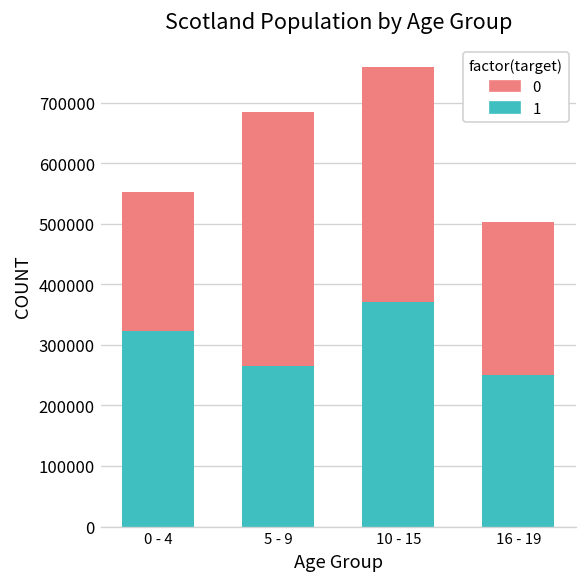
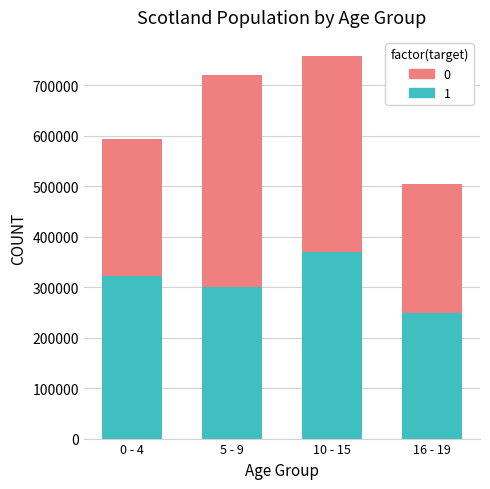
0, 0 - 4: 230000 -> 270000
1, 5 - 9: 270000 -> 300000
